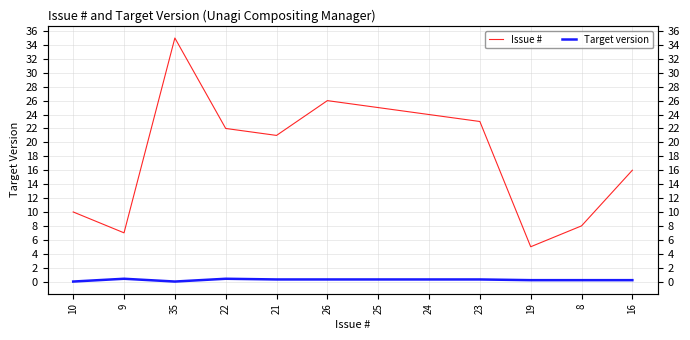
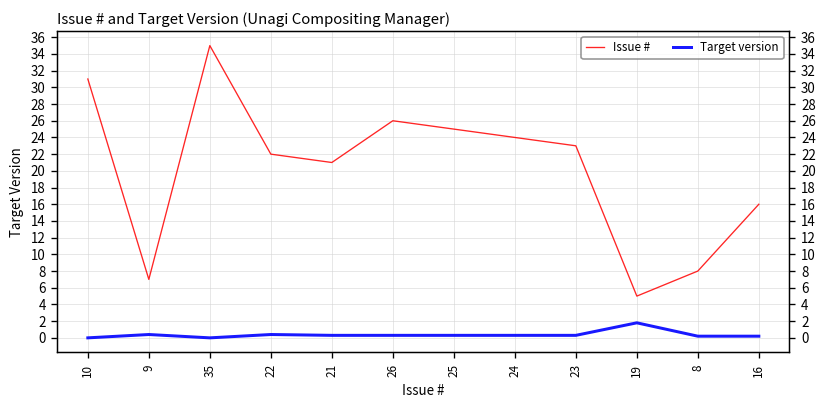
Issue #, 10: 10 -> 31
Target version, 19: 0 -> 2
